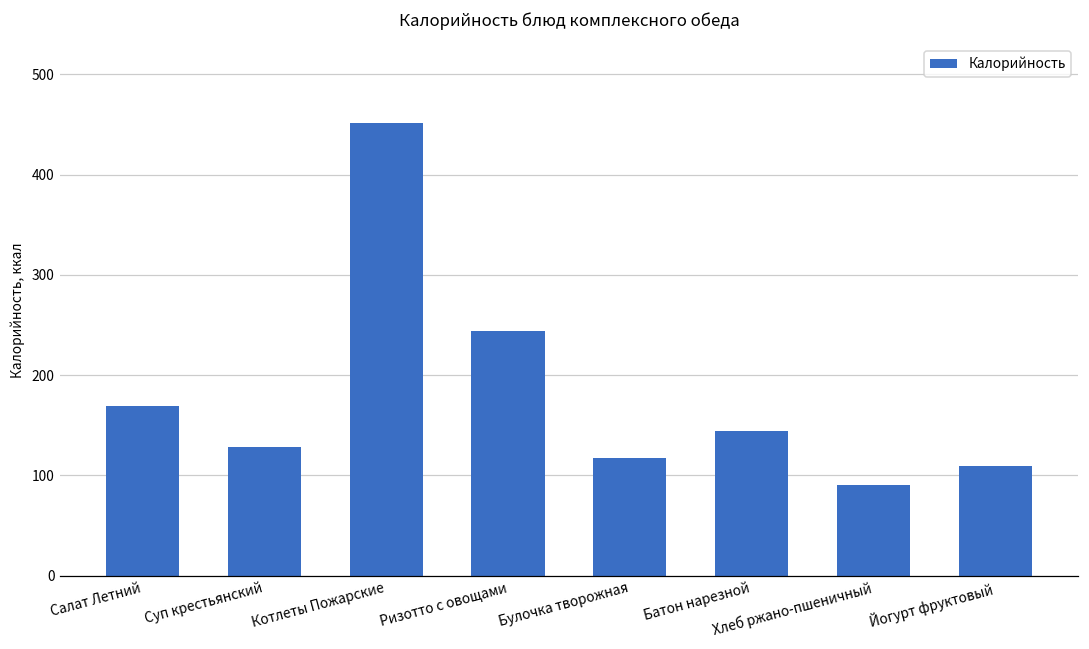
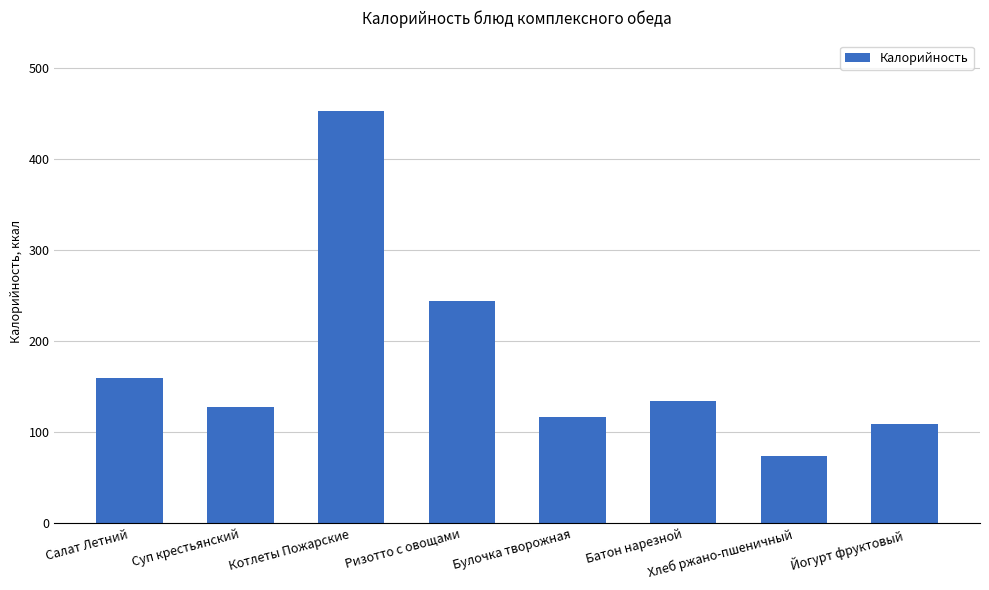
Салат Летний: 170 -> 160
Батон нарезной: 140 -> 130
Хлеб ржано-пшеничный: 90 -> 70
